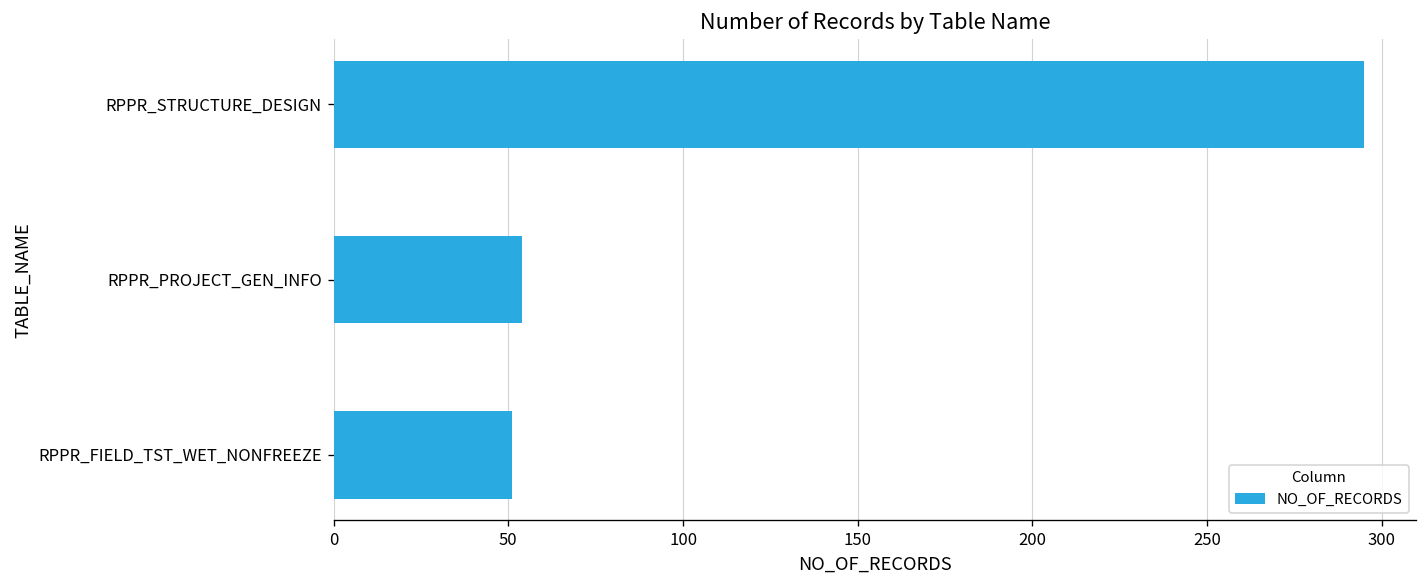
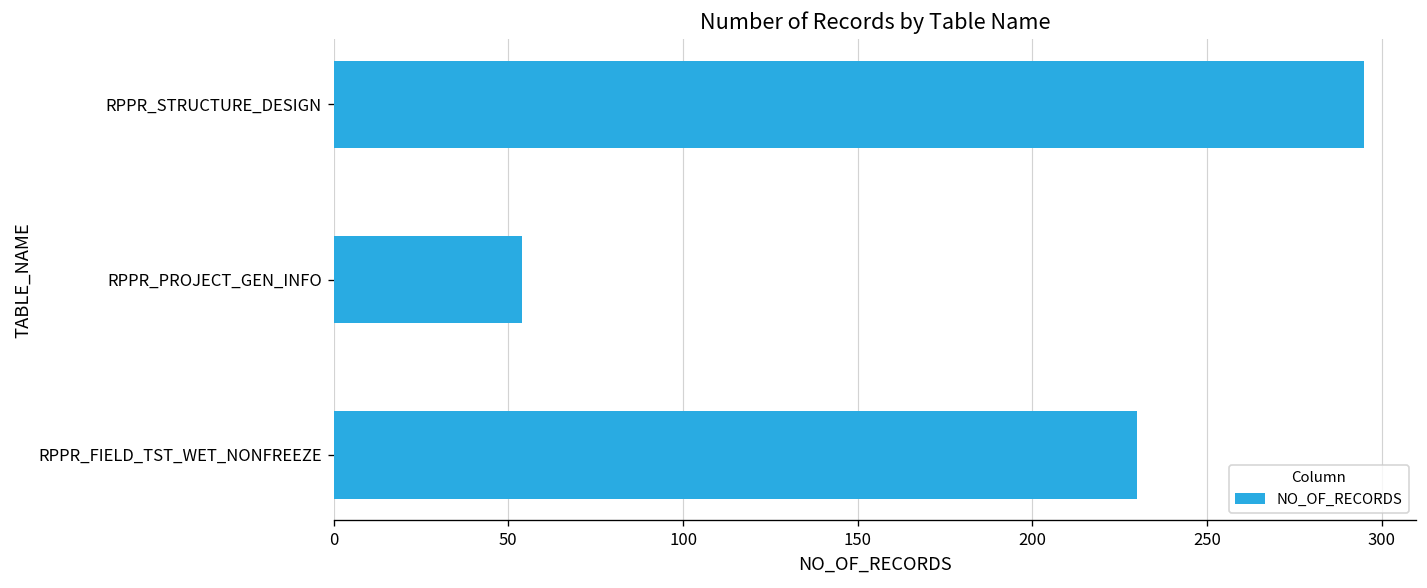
RPPR_FIELD_TST_WET_NONFREEZE: 51 -> 230
